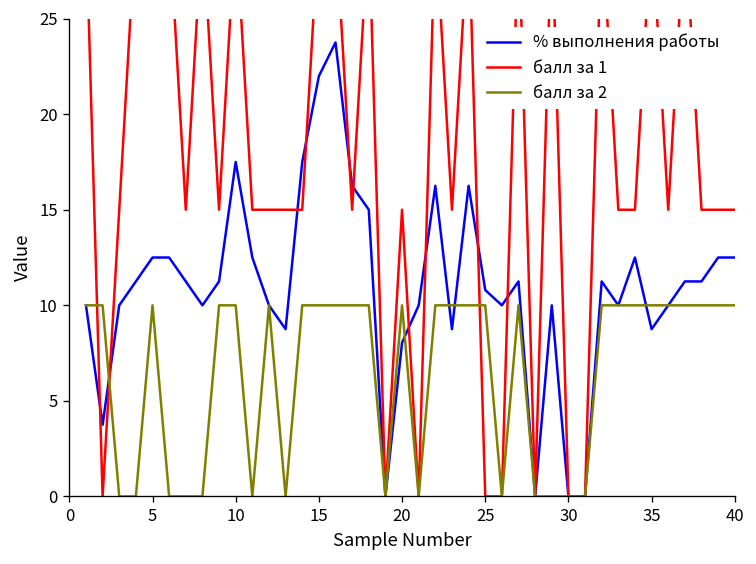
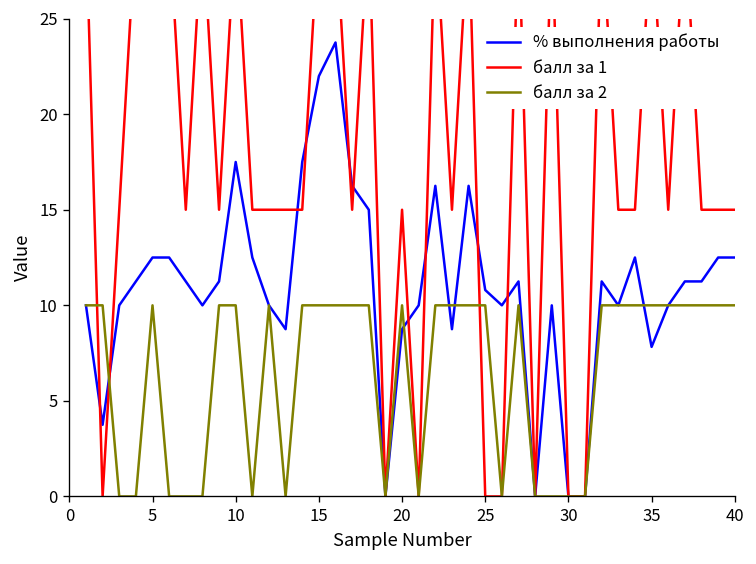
% выполнения работы, 20: 8.0 -> 8.8
% выполнения работы, 35: 8.8 -> 7.8
